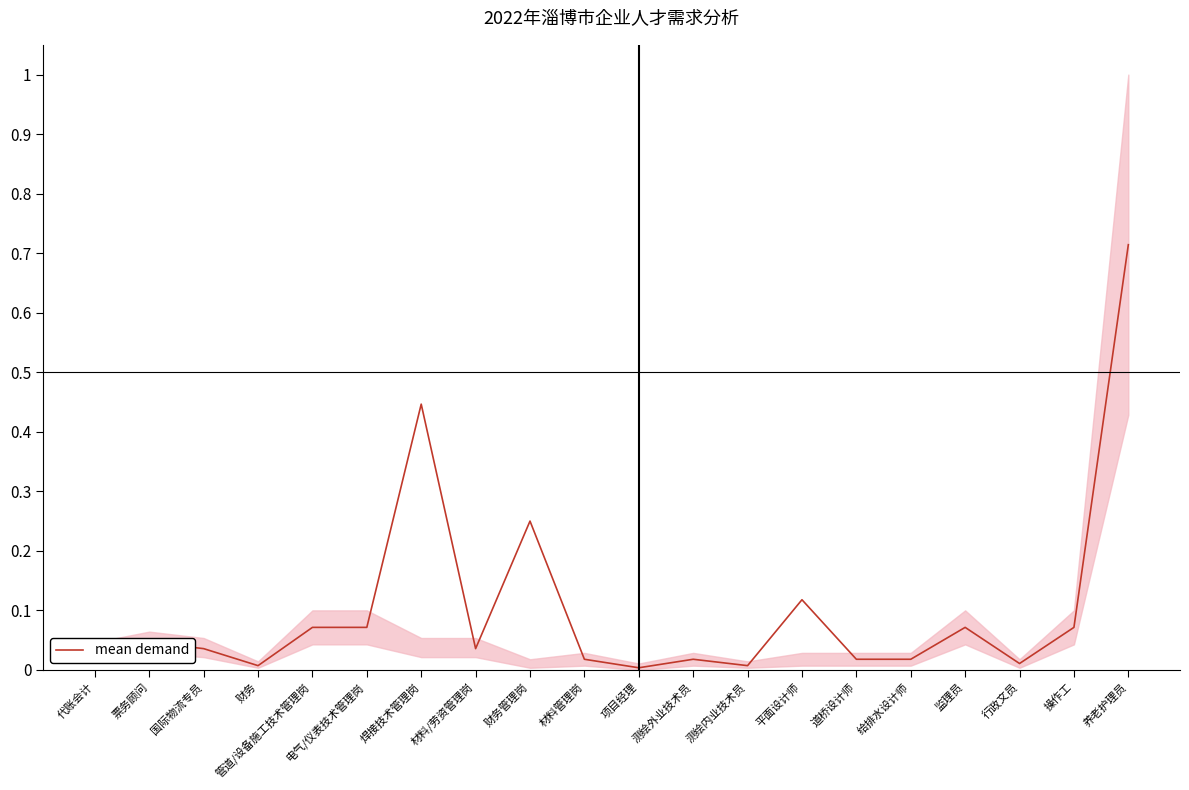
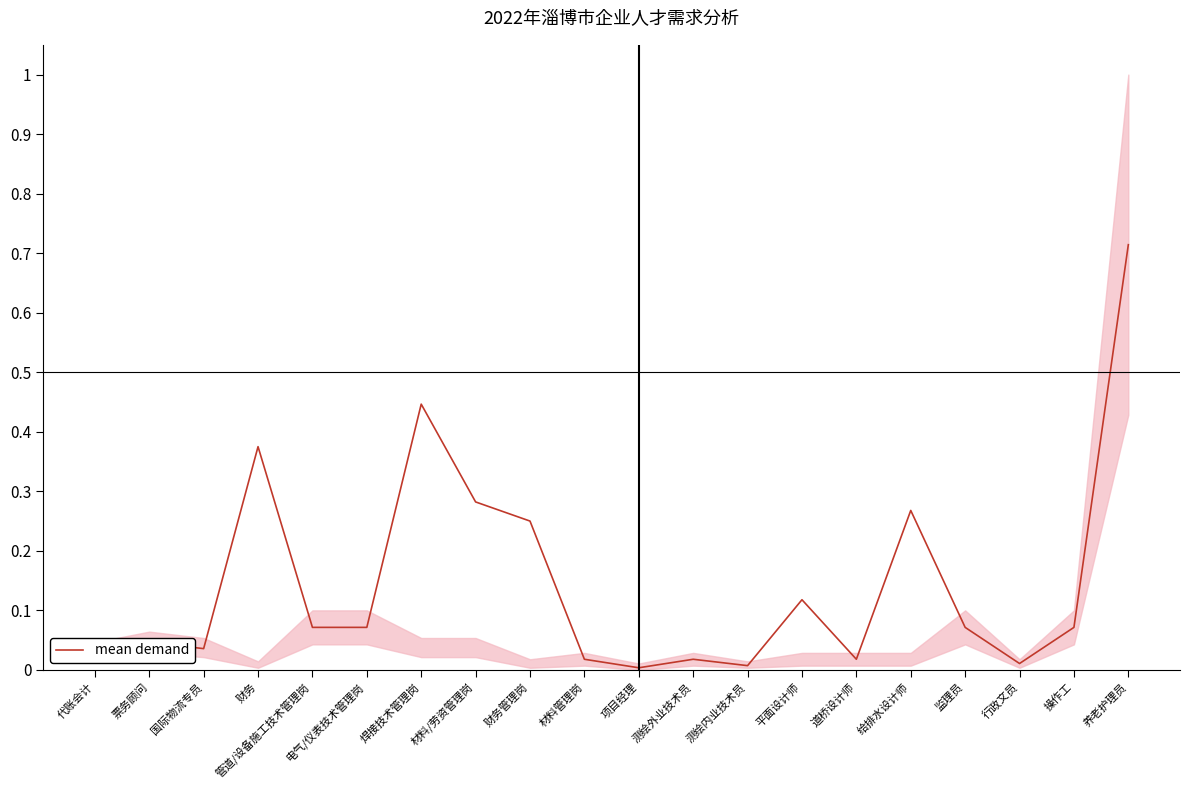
mean demand, 财务: 0.01 -> 0.38
mean demand, 材料/劳资管理岗: 0.04 -> 0.28
mean demand, 给排水设计师: 0.02 -> 0.27
